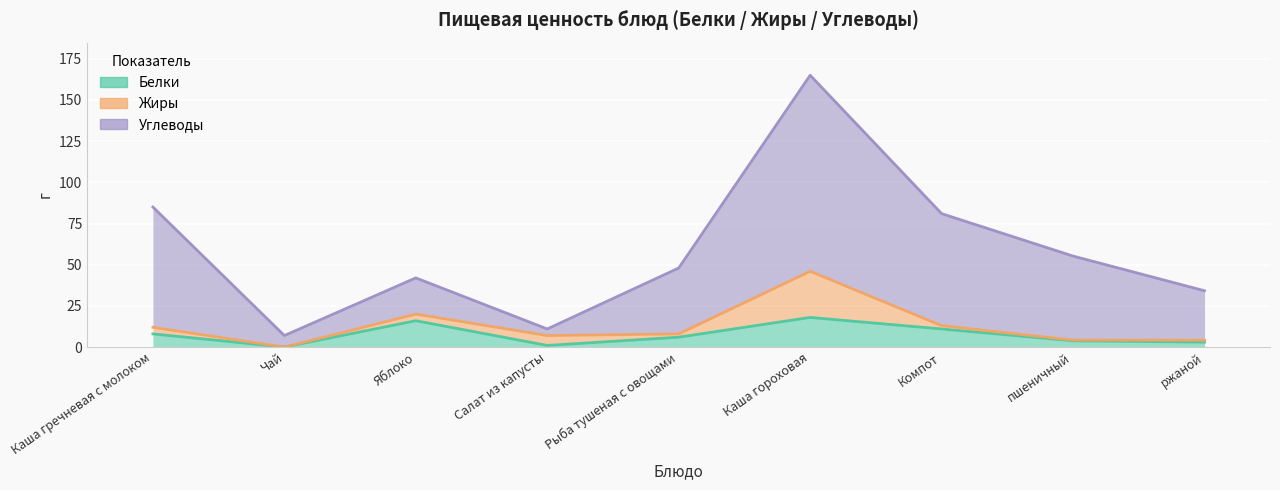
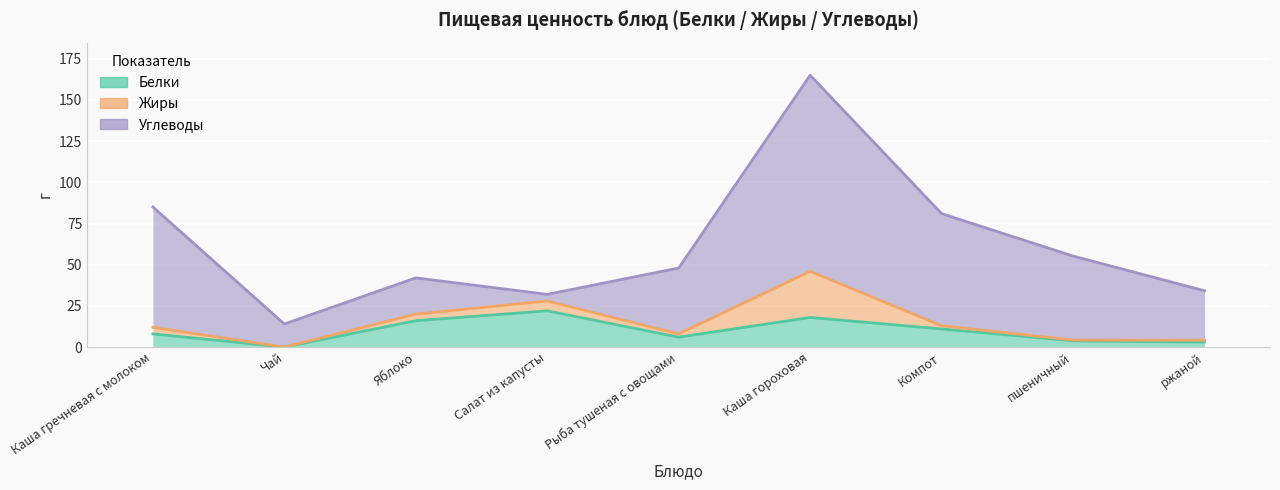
Углеводы, Чай: 7 -> 14
Белки, Салат из капусты: 1 -> 22
